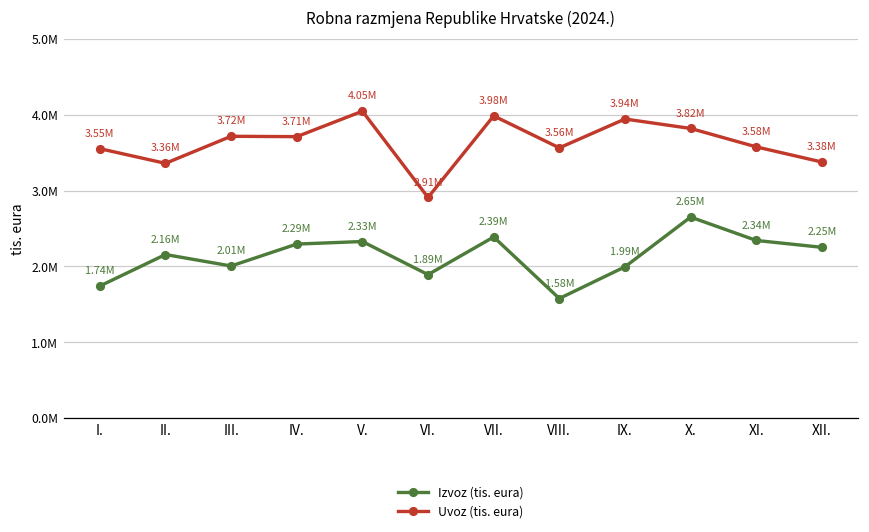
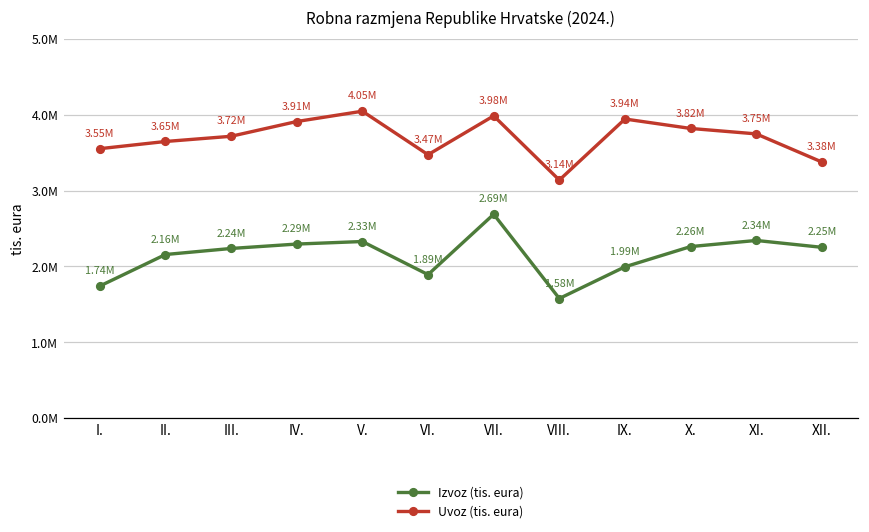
Uvoz (tis. eura), II.: 3.36M -> 3.65M
Izvoz (tis. eura), III.: 2.01M -> 2.24M
Uvoz (tis. eura), IV.: 3.71M -> 3.91M
Uvoz (tis. eura), VI.: 2.91M -> 3.47M
Izvoz (tis. eura), VII.: 2.39M -> 2.69M
Uvoz (tis. eura), VIII.: 3.56M -> 3.14M
Izvoz (tis. eura), X.: 2.65M -> 2.26M
Uvoz (tis. eura), XI.: 3.58M -> 3.75M
